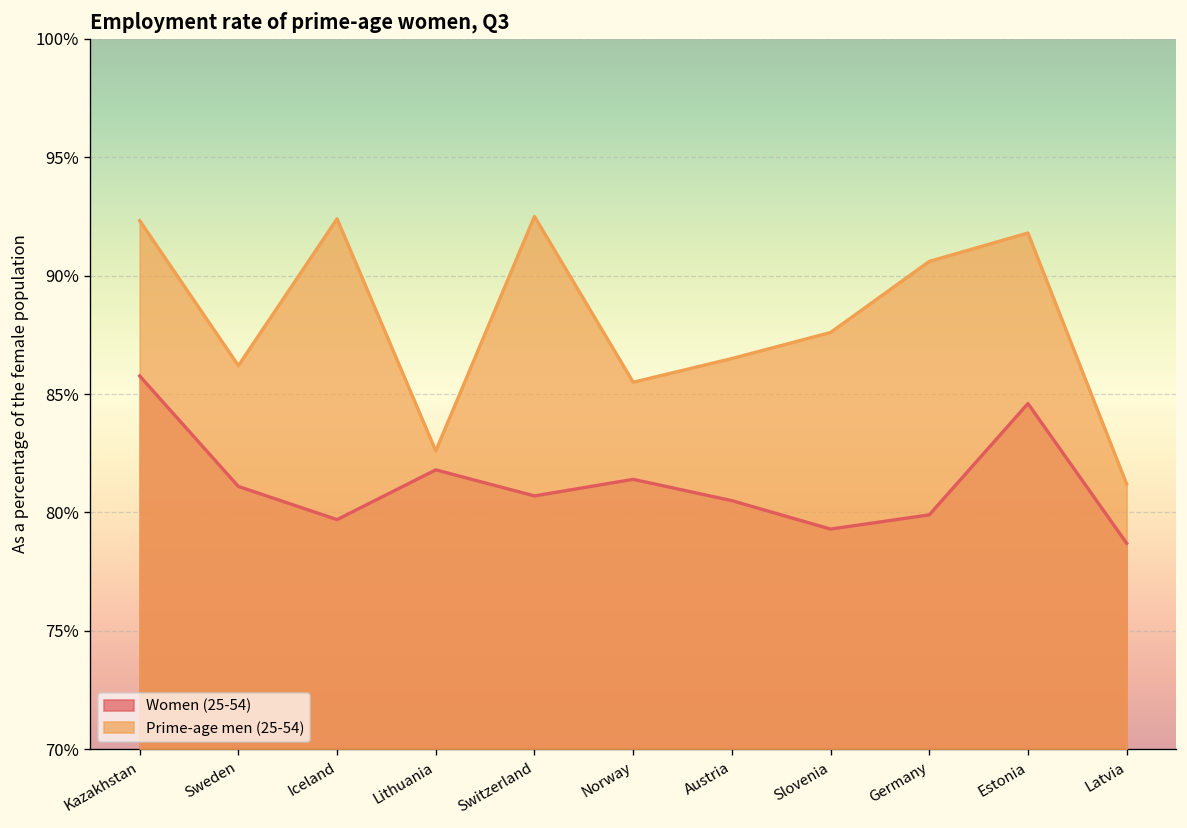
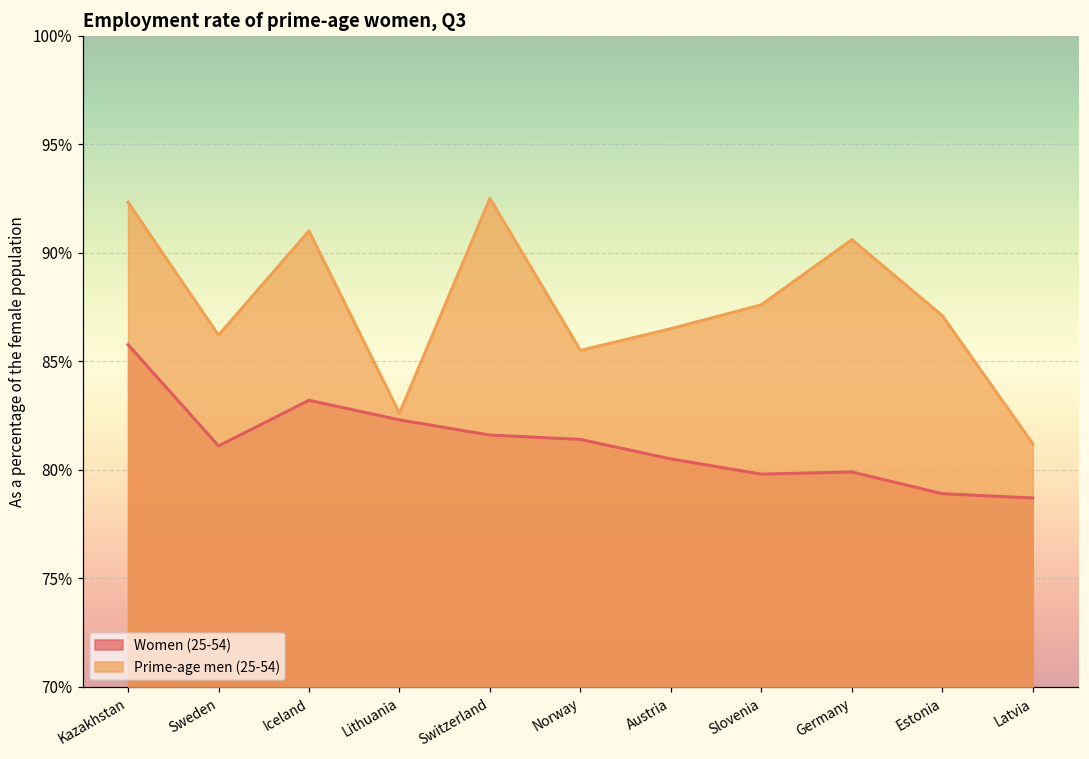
Women (25-54), Iceland: 79.7% -> 83.2%
Prime-age men (25-54), Iceland: 92.4% -> 91.0%
Women (25-54), Lithuania: 81.8% -> 82.3%
Women (25-54), Switzerland: 80.7% -> 81.6%
Women (25-54), Slovenia: 79.3% -> 79.8%
Women (25-54), Estonia: 84.6% -> 78.9%
Prime-age men (25-54), Estonia: 91.8% -> 87.1%
